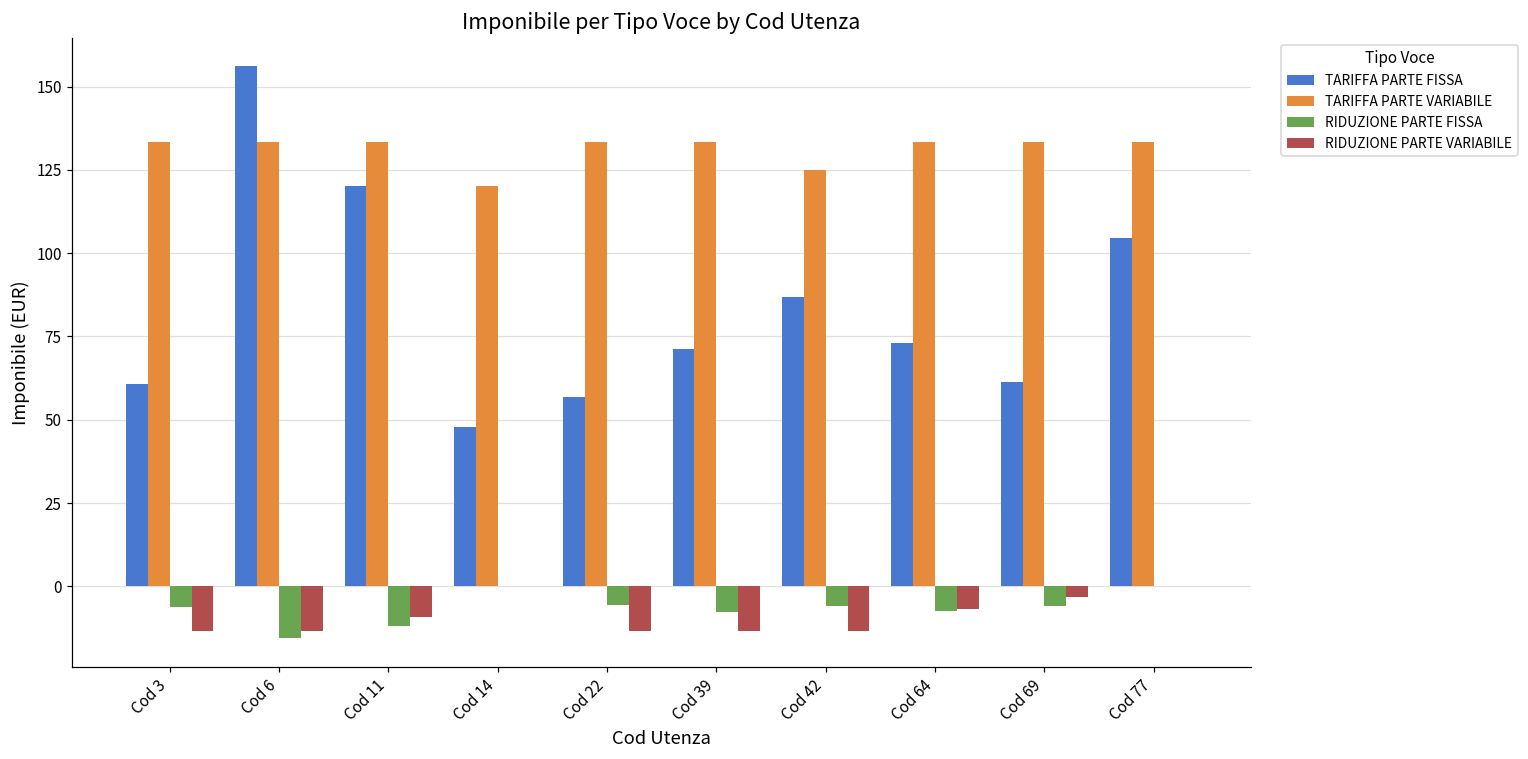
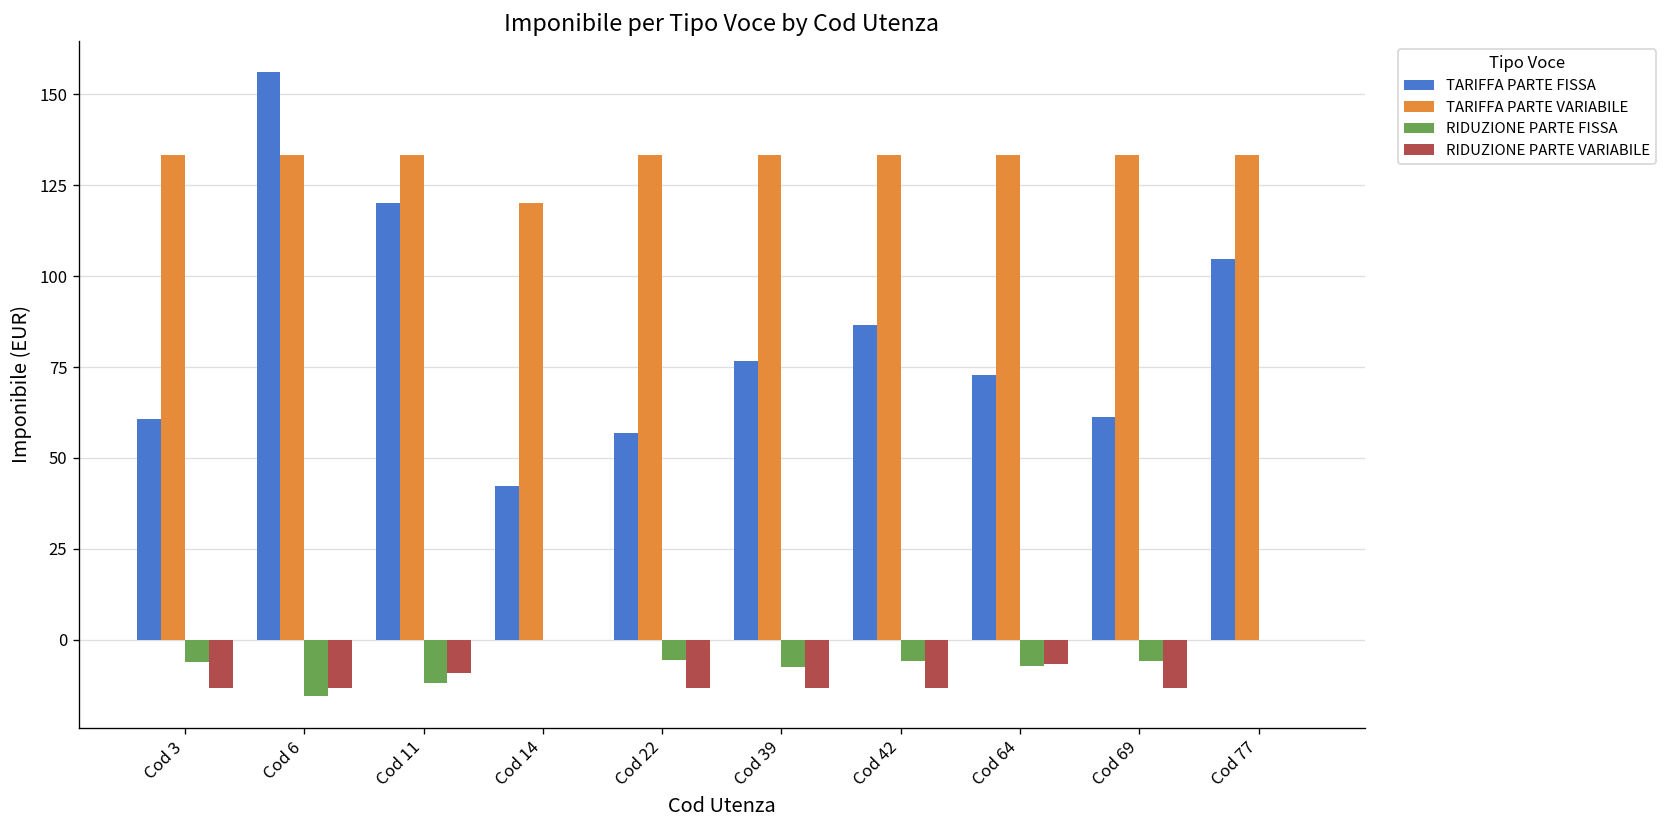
TARIFFA PARTE FISSA, Cod 14: 48 -> 42
TARIFFA PARTE FISSA, Cod 39: 71 -> 77
TARIFFA PARTE VARIABILE, Cod 42: 125 -> 133
RIDUZIONE PARTE VARIABILE, Cod 69: -3 -> -13
